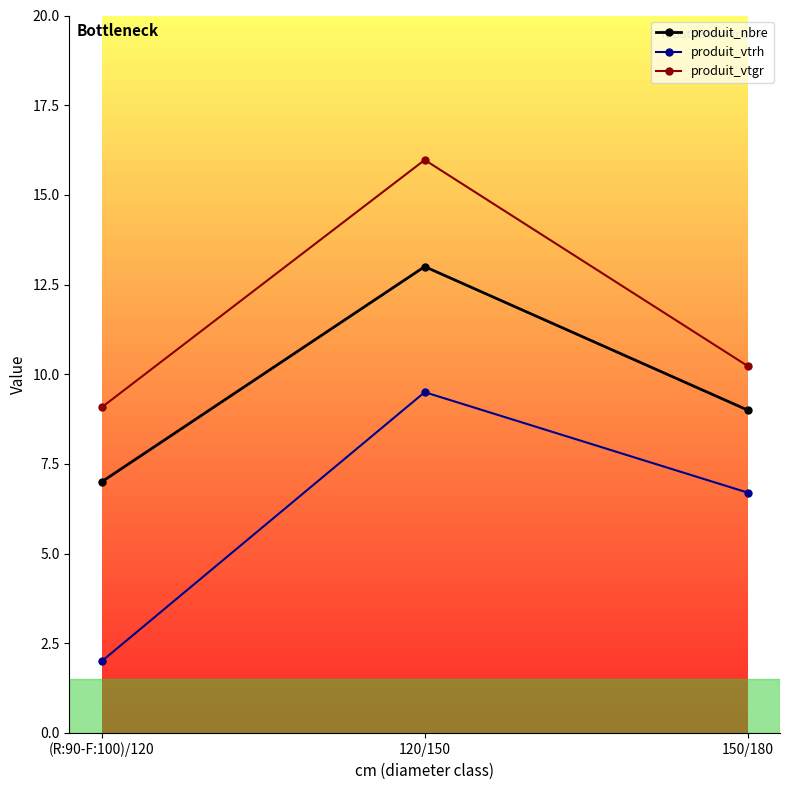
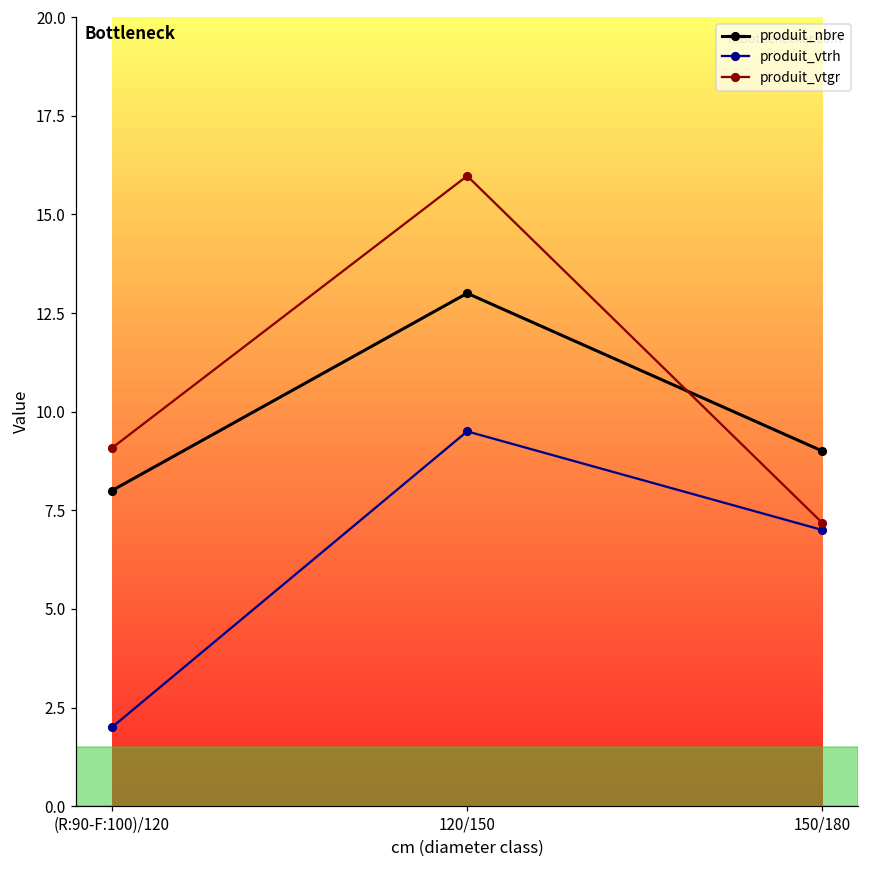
produit_nbre, (R:90-F:100)/120: 7 -> 8
produit_vtrh, 150/180: 6.7 -> 7.0
produit_vtgr, 150/180: 10.2 -> 7.2
